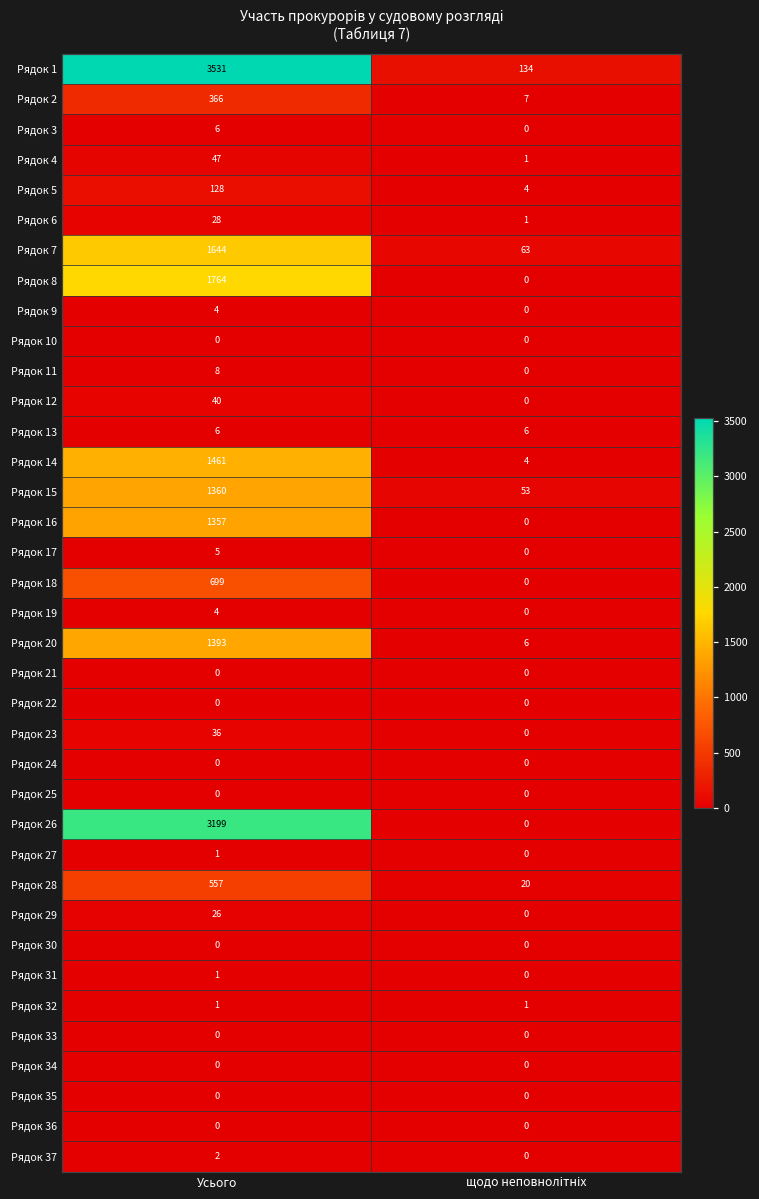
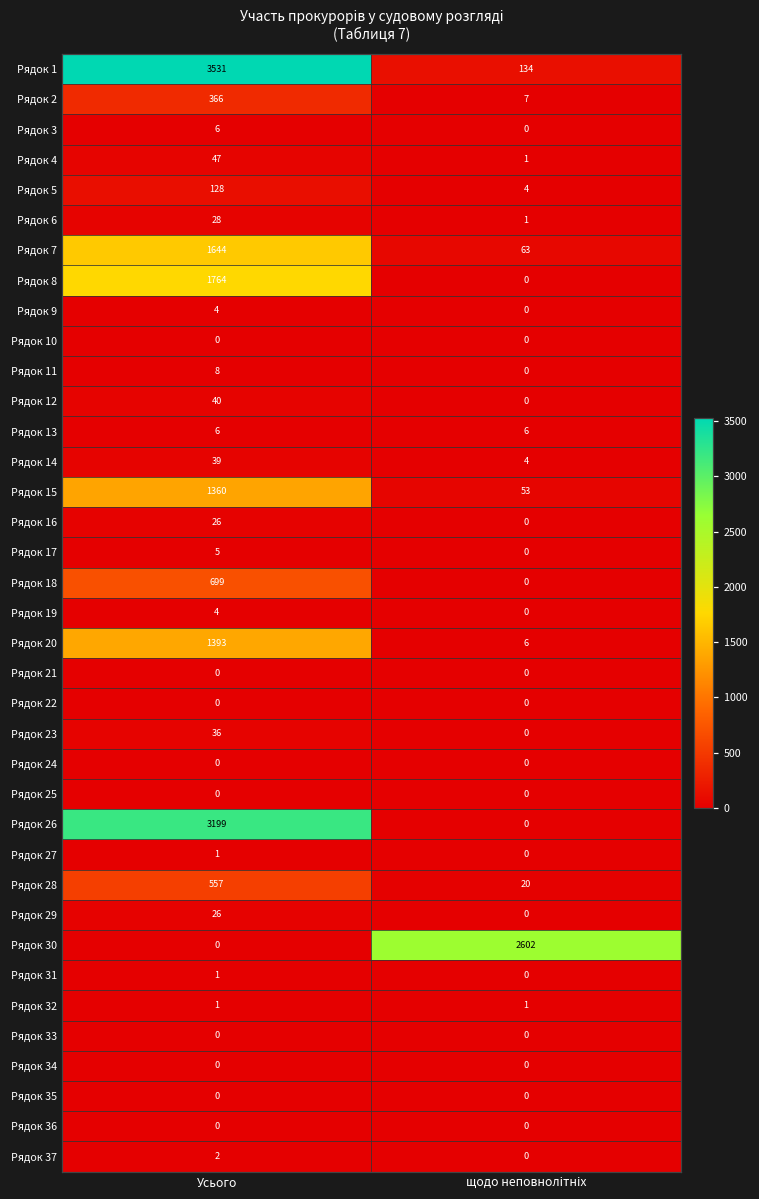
Рядок 14, Усього: 1461 -> 39
Рядок 16, Усього: 1357 -> 26
Рядок 30, щодо неповнолітніх: 0 -> 2602
